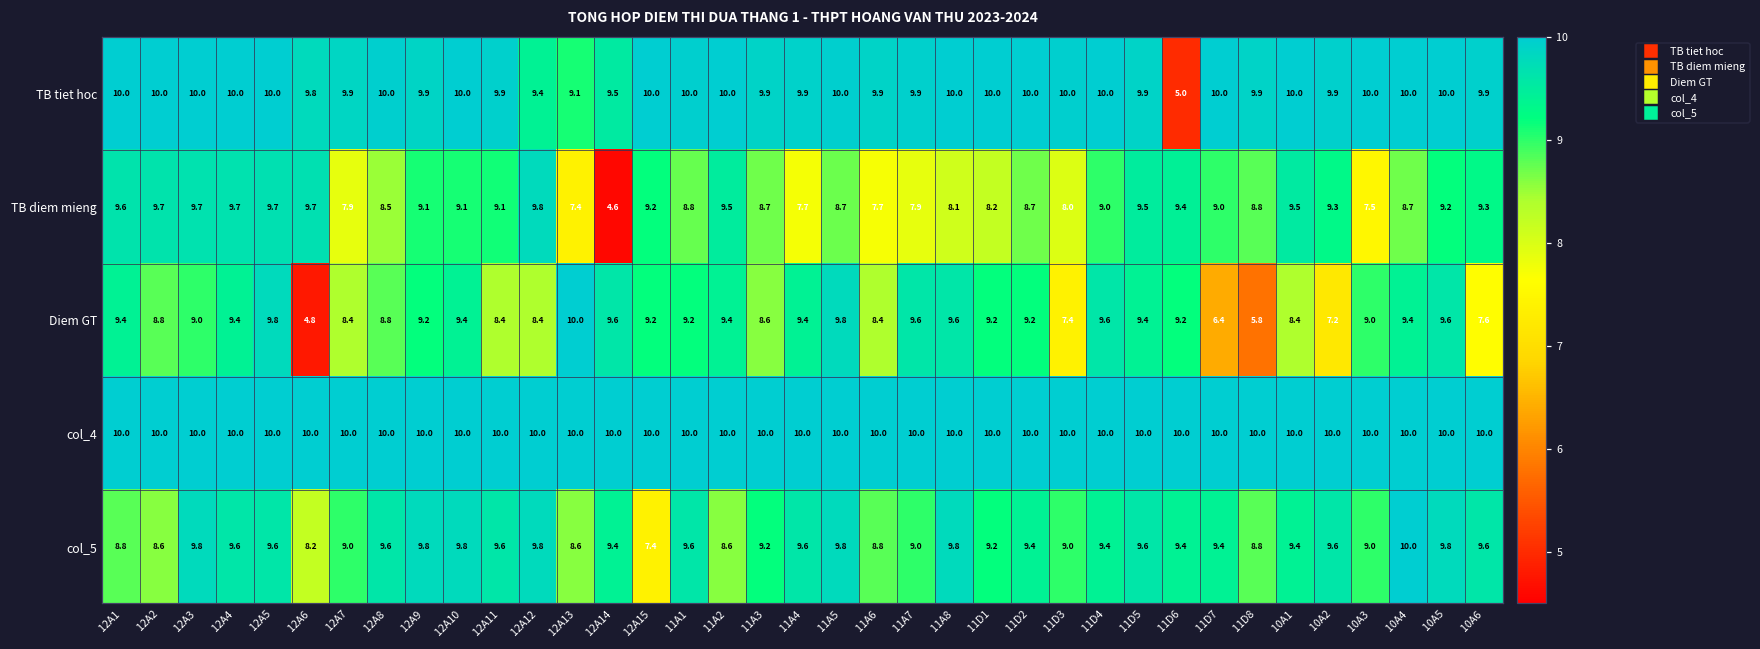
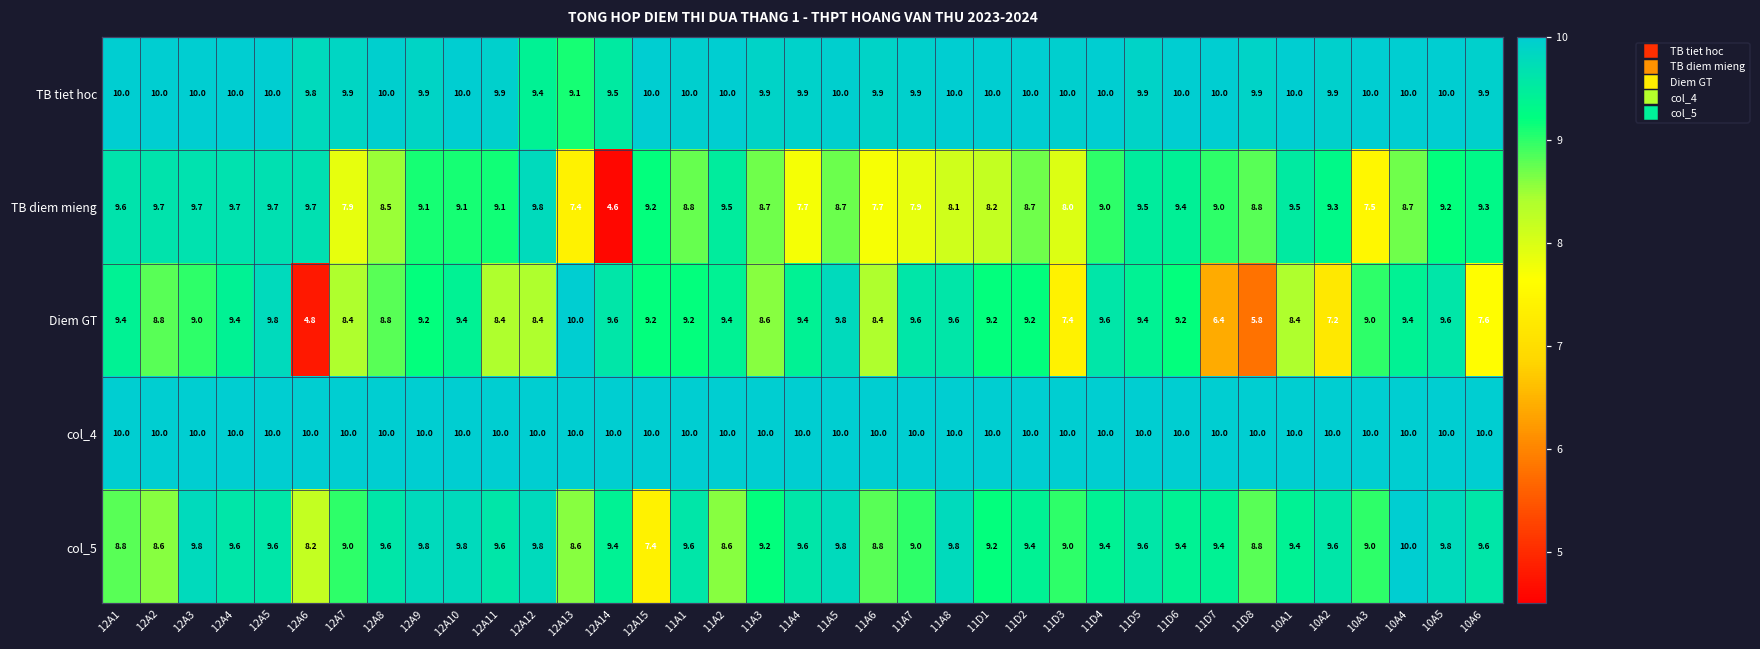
TB tiet hoc, 11D6: 5.0 -> 10.0
